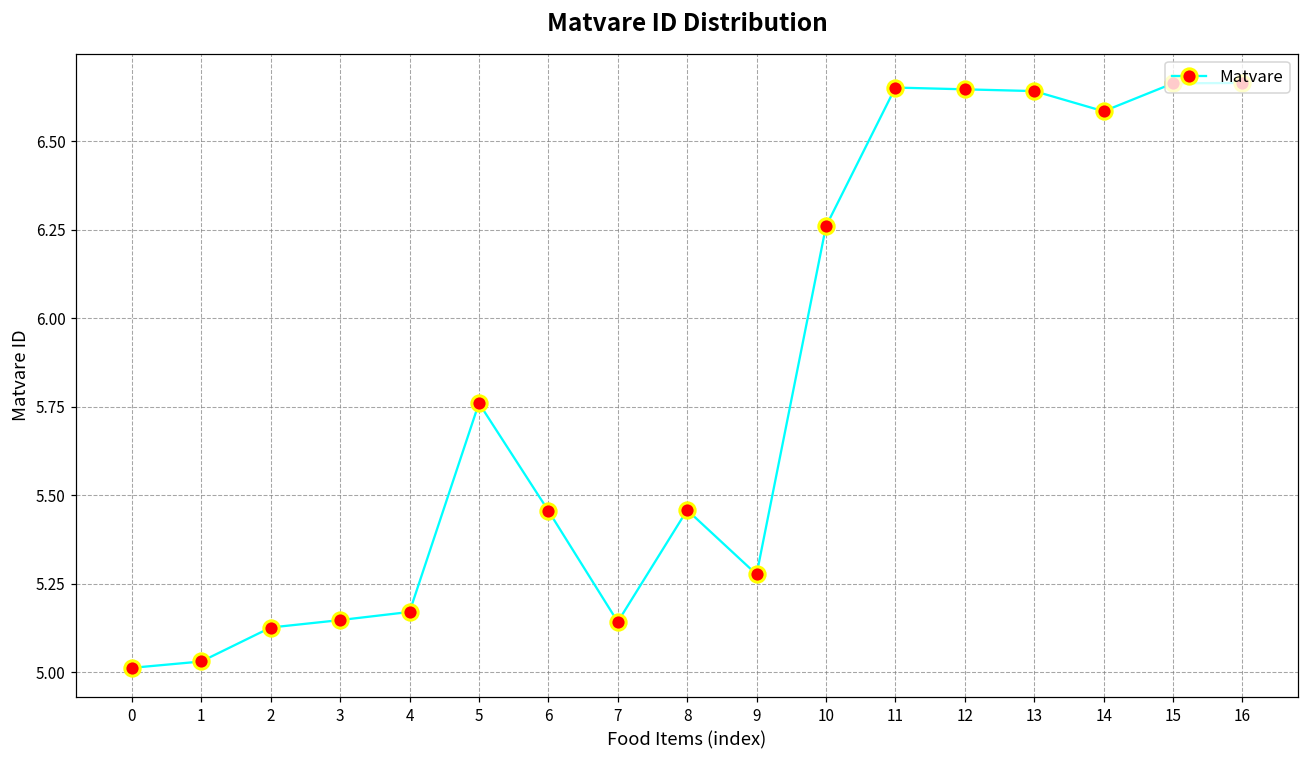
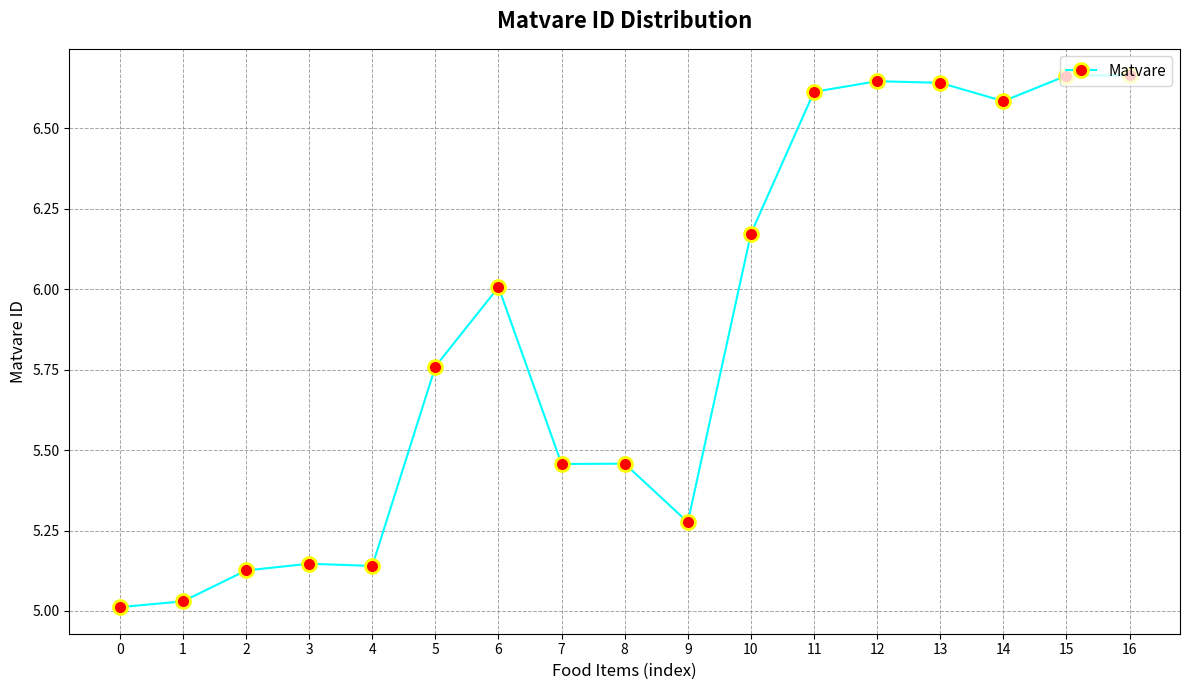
4: 5.17 -> 5.14
6: 5.46 -> 6.01
7: 5.14 -> 5.46
10: 6.26 -> 6.17
11: 6.65 -> 6.61
